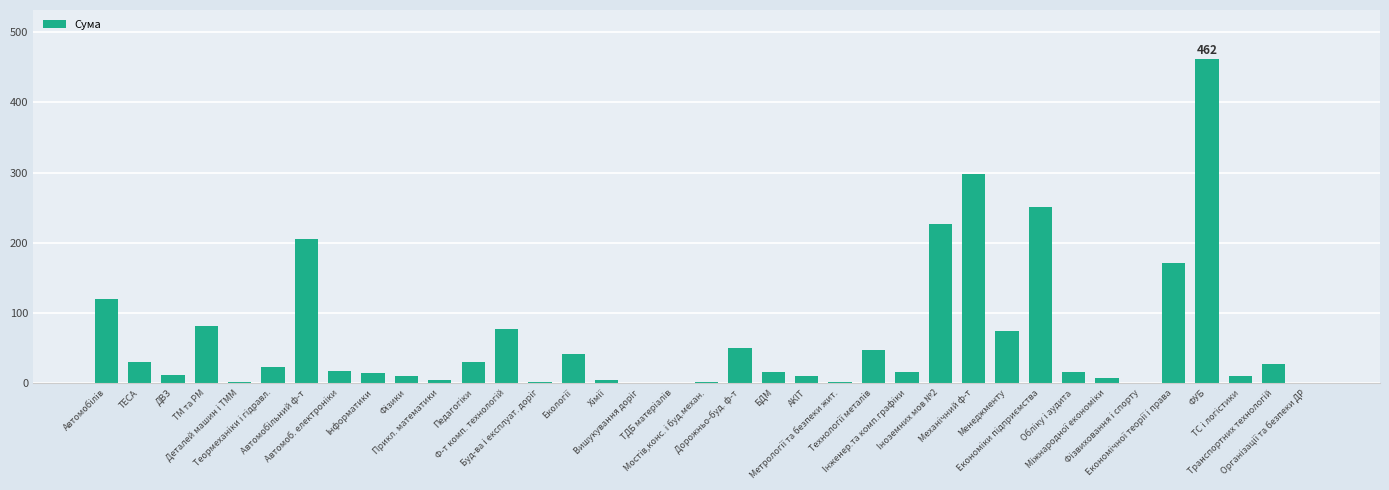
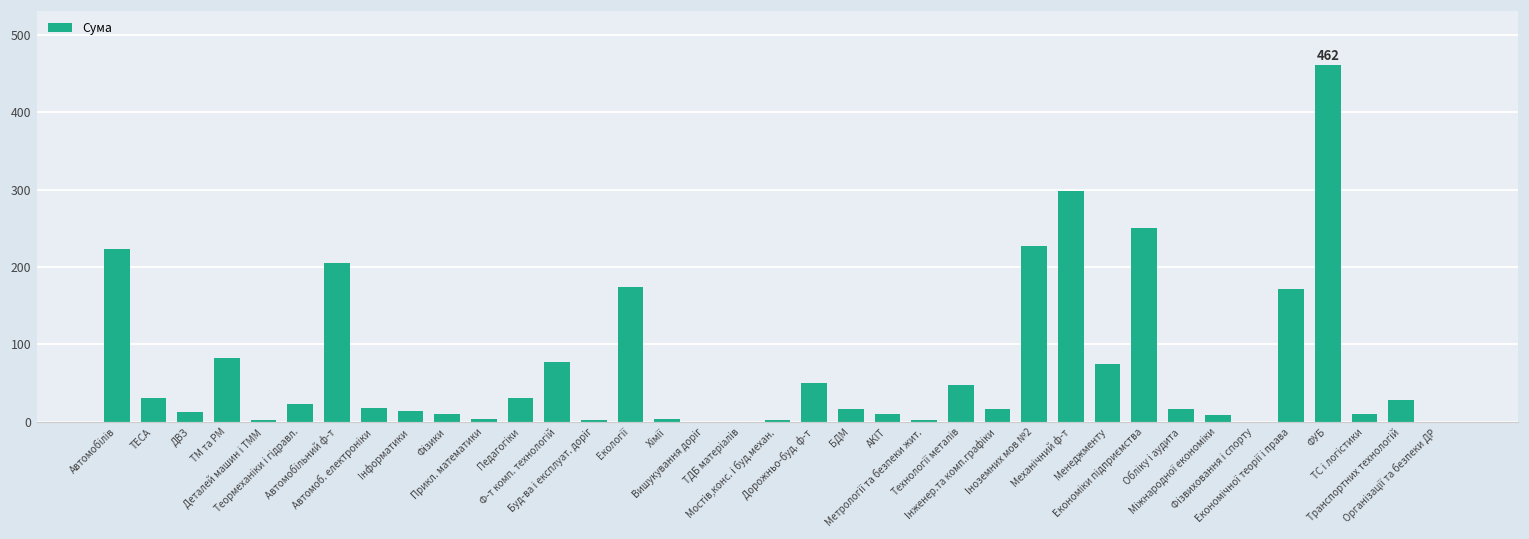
Автомобілів: 120 -> 220
Екології: 40 -> 170
